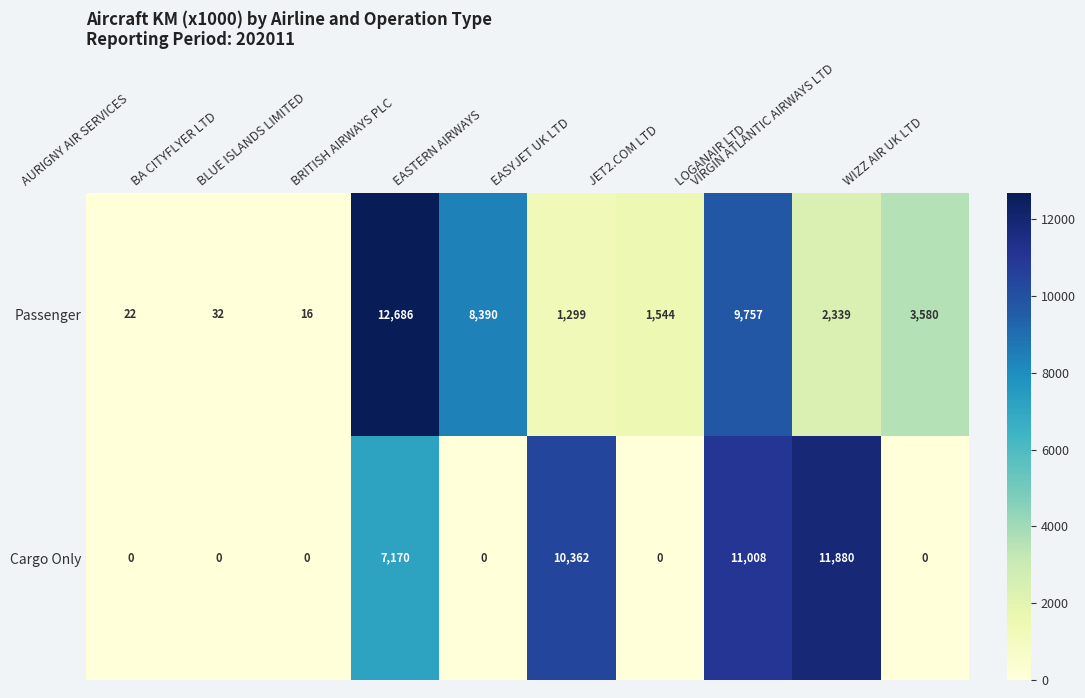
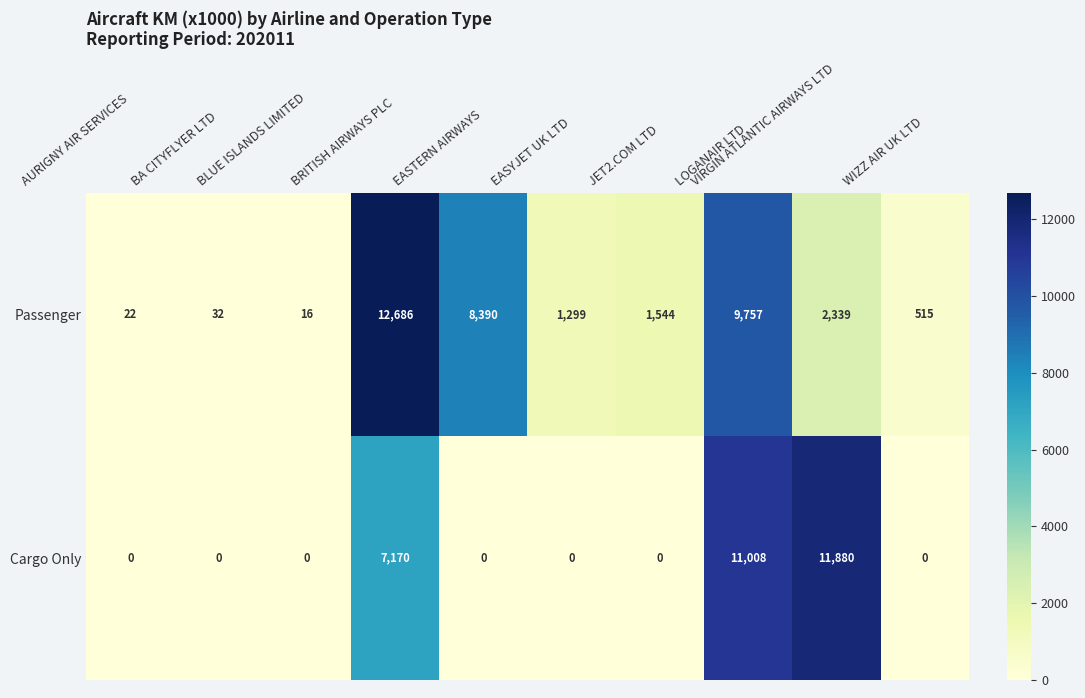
Passenger, WIZZ AIR UK LTD: 3,580 -> 515
Cargo Only, EASYJET UK LTD: 10,362 -> 0
